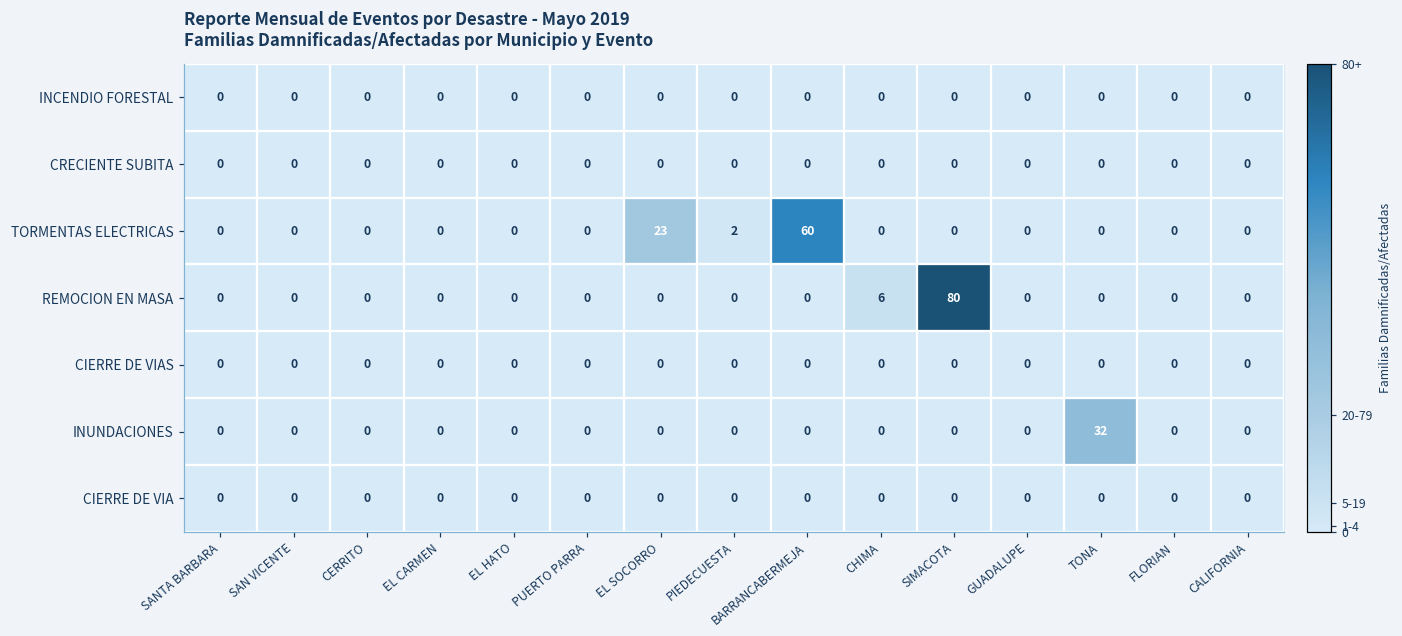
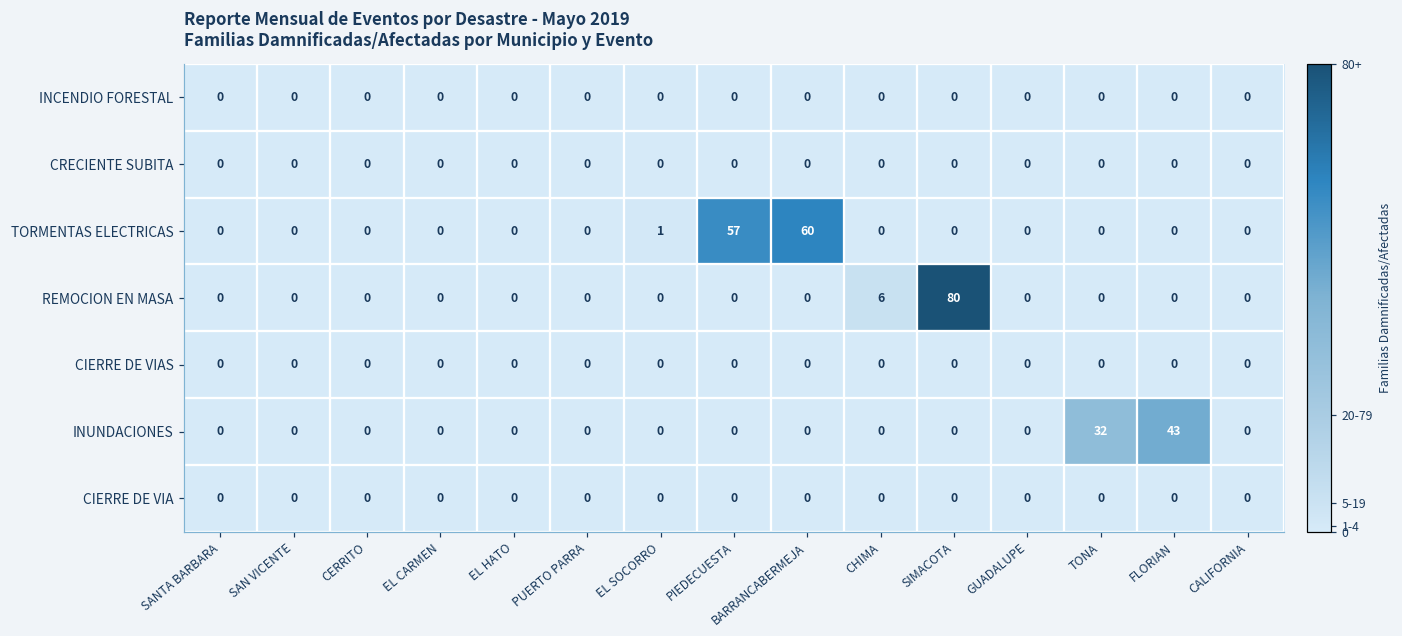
TORMENTAS ELECTRICAS, EL SOCORRO: 23 -> 1
TORMENTAS ELECTRICAS, PIEDECUESTA: 2 -> 57
INUNDACIONES, FLORIAN: 0 -> 43
